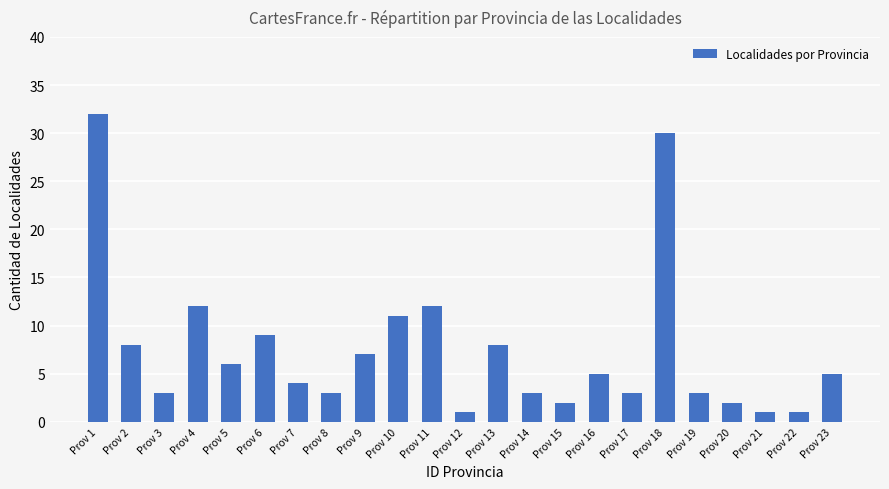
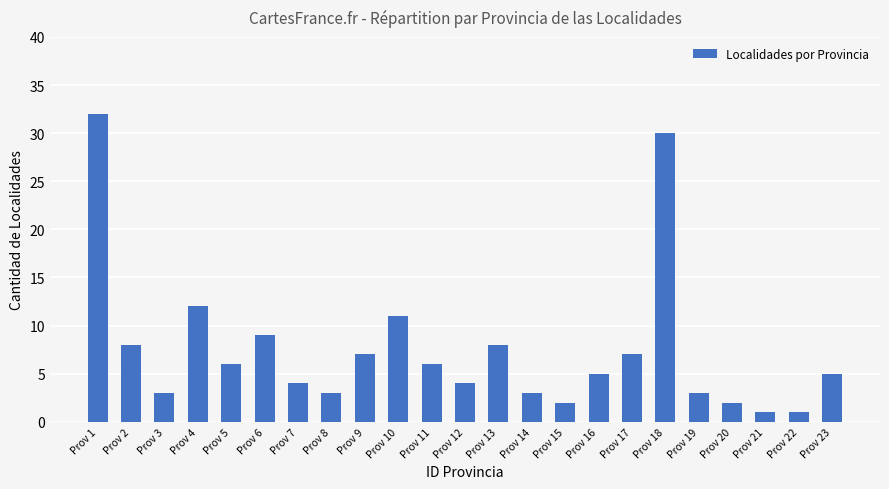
Prov 11: 12 -> 6
Prov 12: 1 -> 4
Prov 17: 3 -> 7
